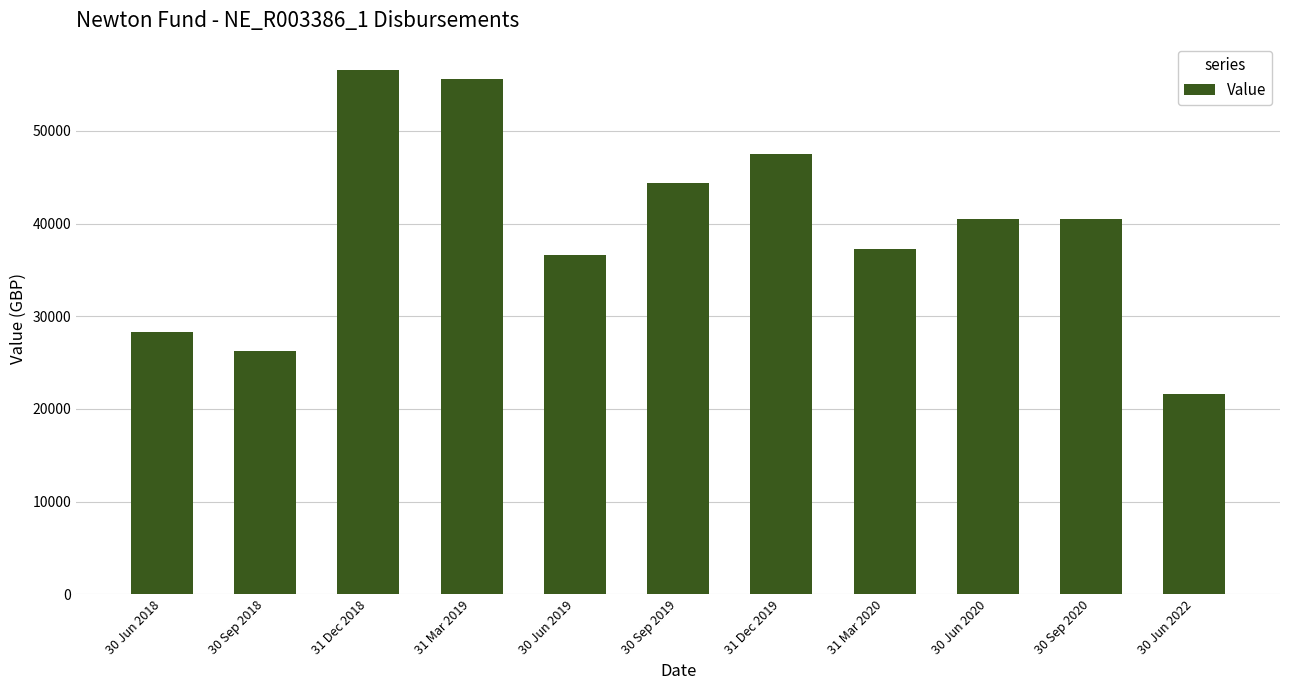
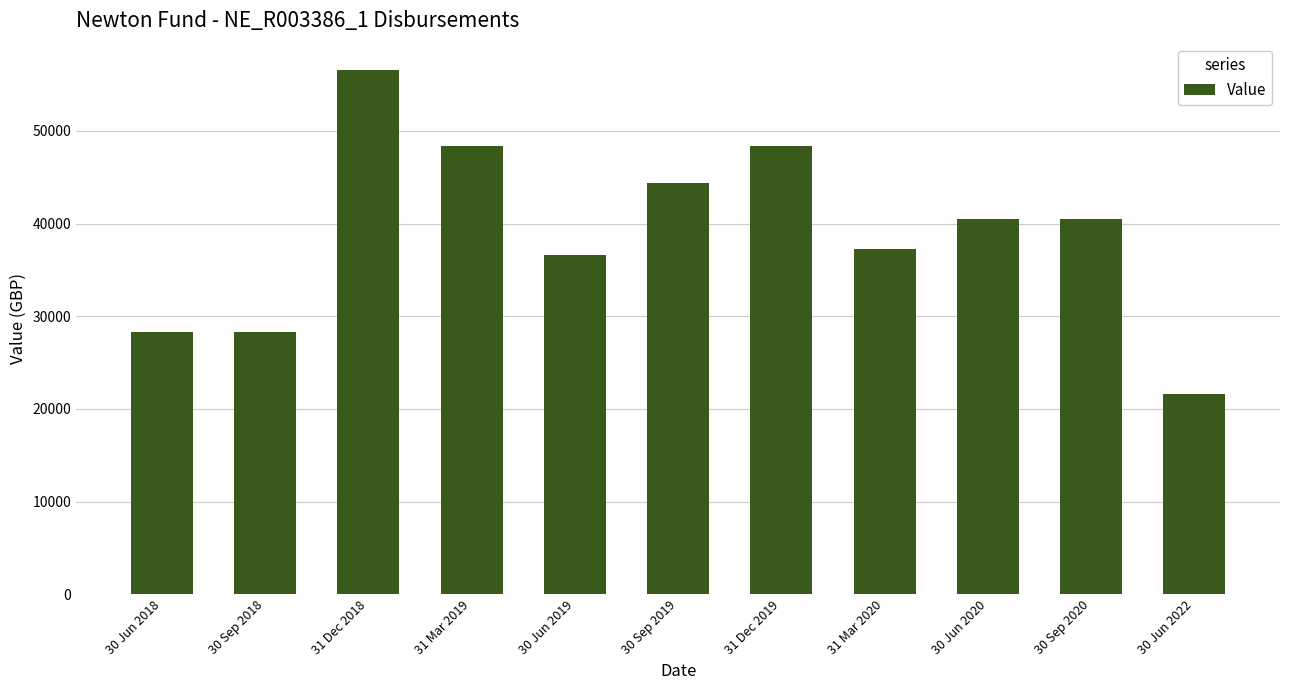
30 Sep 2018: 26000 -> 28000
31 Mar 2019: 56000 -> 48000
31 Dec 2019: 47000 -> 48000
